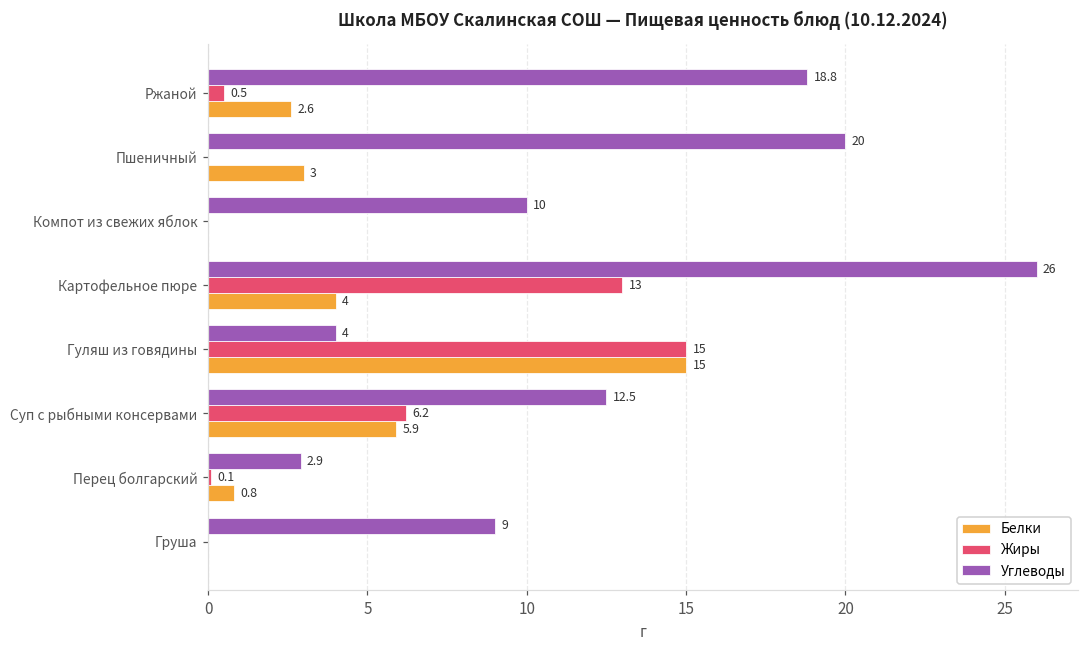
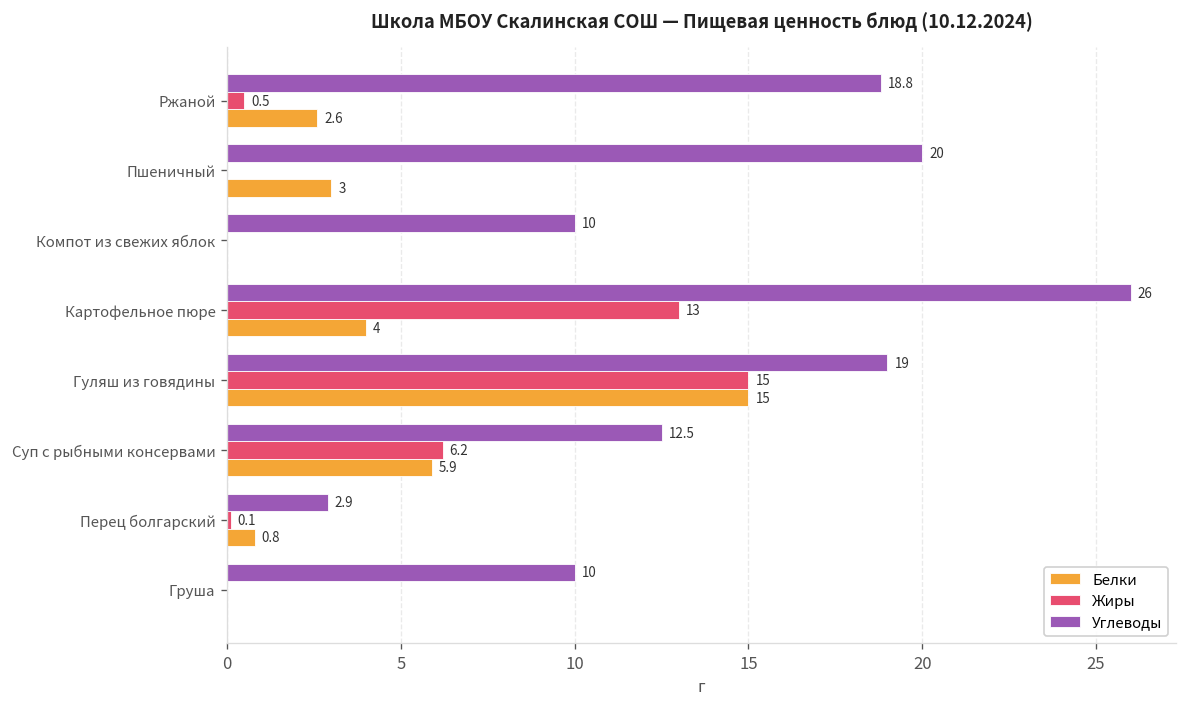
Углеводы, Гуляш из говядины: 4 -> 19
Углеводы, Груша: 9 -> 10
